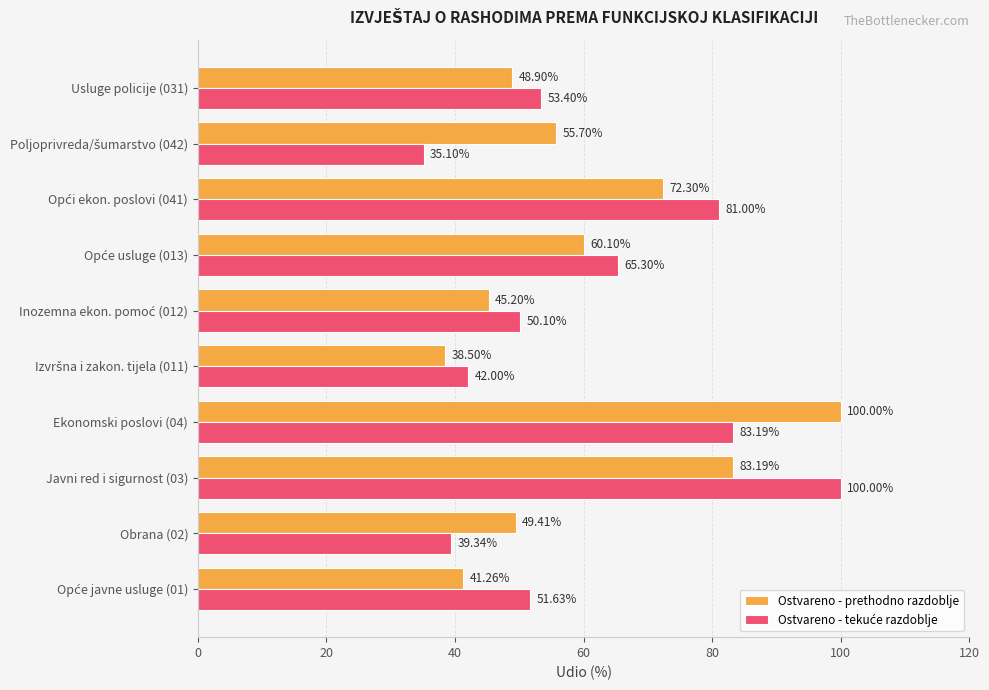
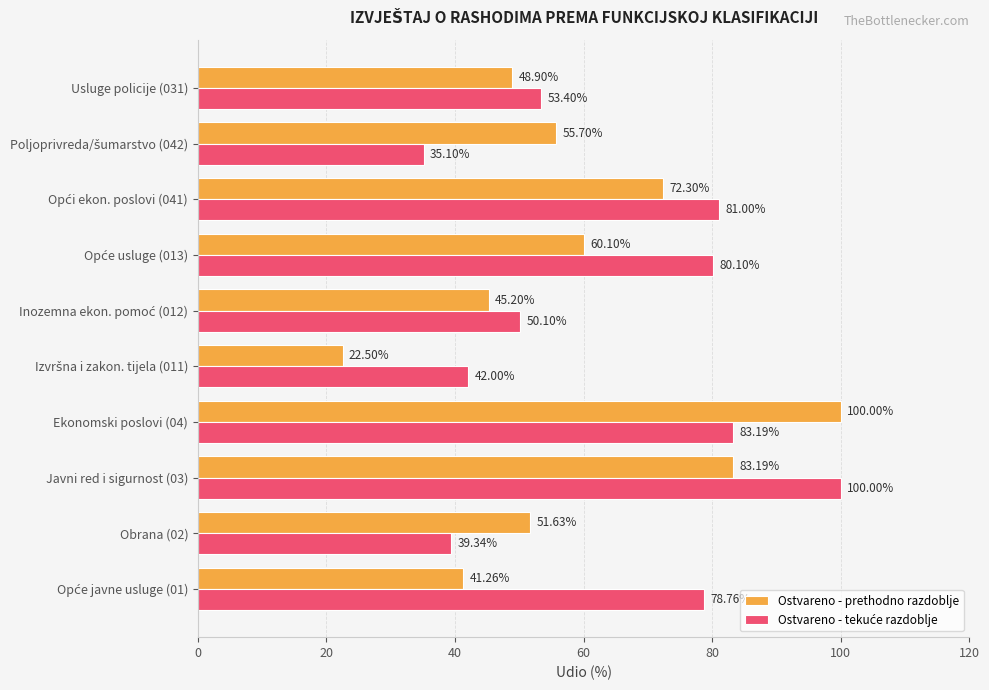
Ostvareno - tekuće razdoblje, Opće usluge (013): 65.30% -> 80.10%
Ostvareno - prethodno razdoblje, Izvršna i zakon. tijela (011): 38.50% -> 22.50%
Ostvareno - prethodno razdoblje, Obrana (02): 49.41% -> 51.63%
Ostvareno - tekuće razdoblje, Opće javne usluge (01): 52 -> 79
